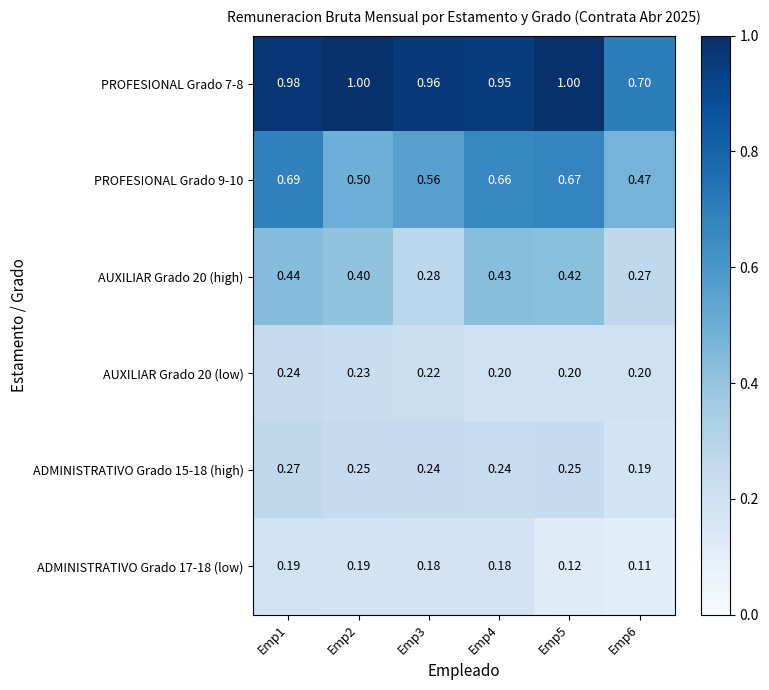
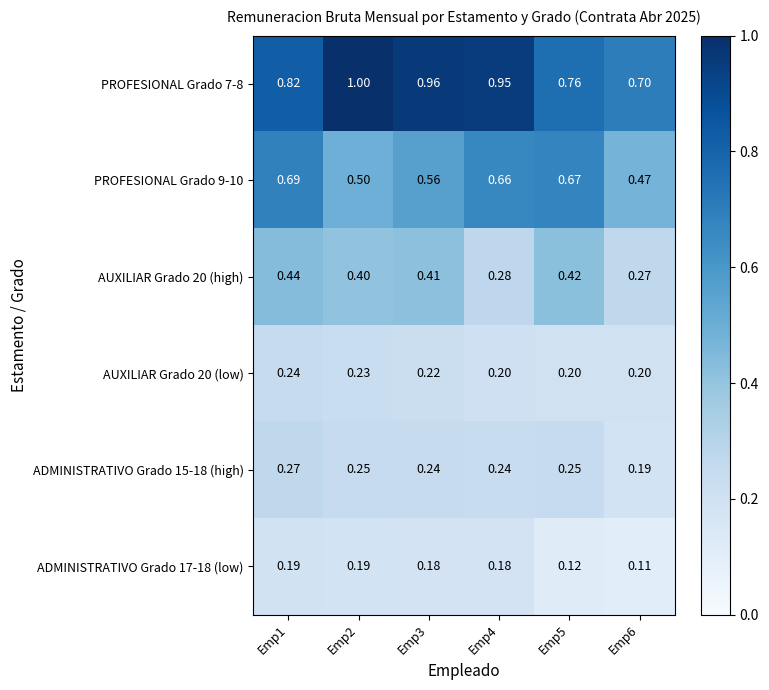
PROFESIONAL Grado 7-8, Emp1: 0.98 -> 0.82
PROFESIONAL Grado 7-8, Emp5: 1.00 -> 0.76
AUXILIAR Grado 20 (high), Emp3: 0.28 -> 0.41
AUXILIAR Grado 20 (high), Emp4: 0.43 -> 0.28
